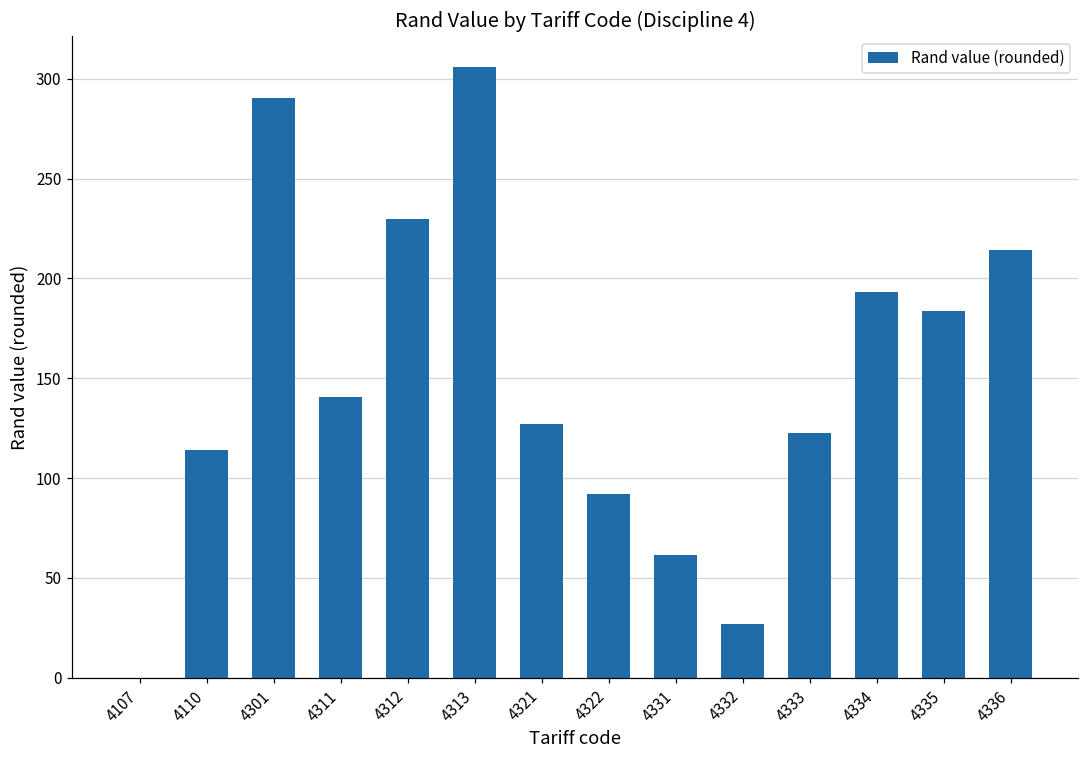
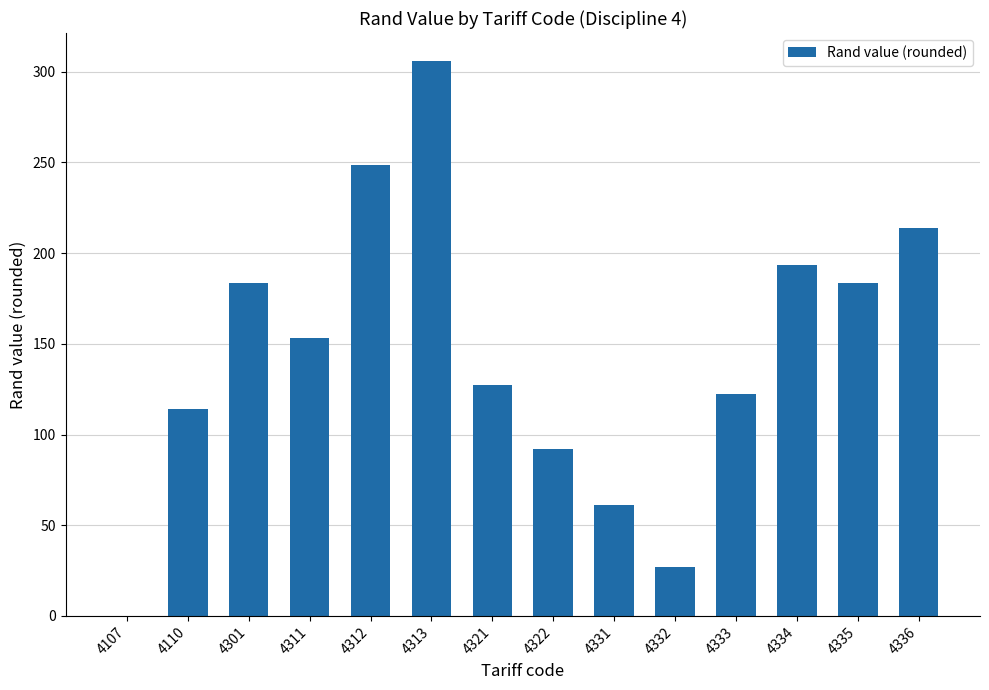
4301: 291 -> 184
4311: 141 -> 153
4312: 230 -> 249
